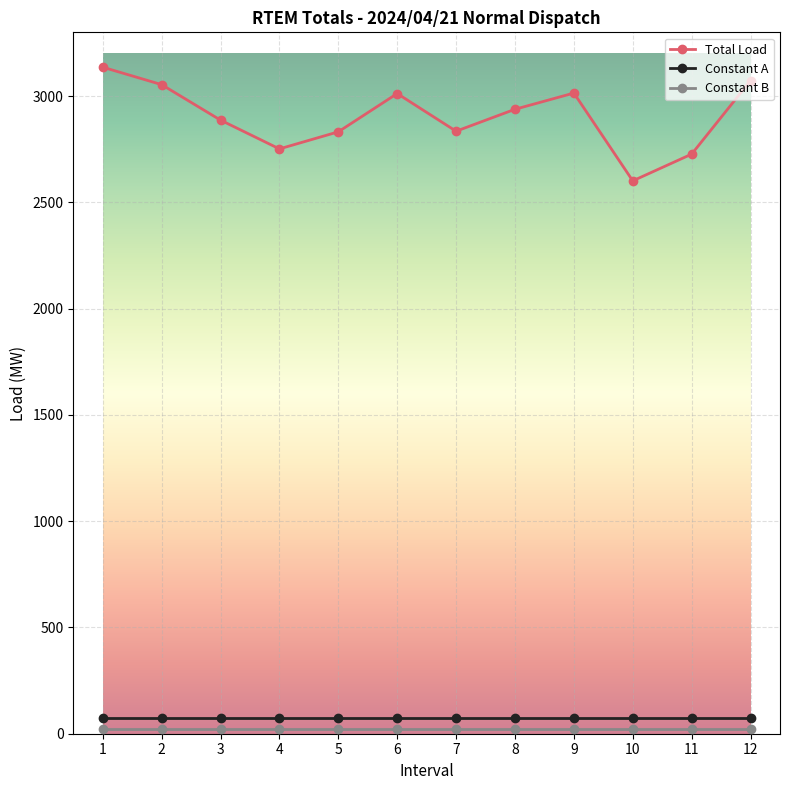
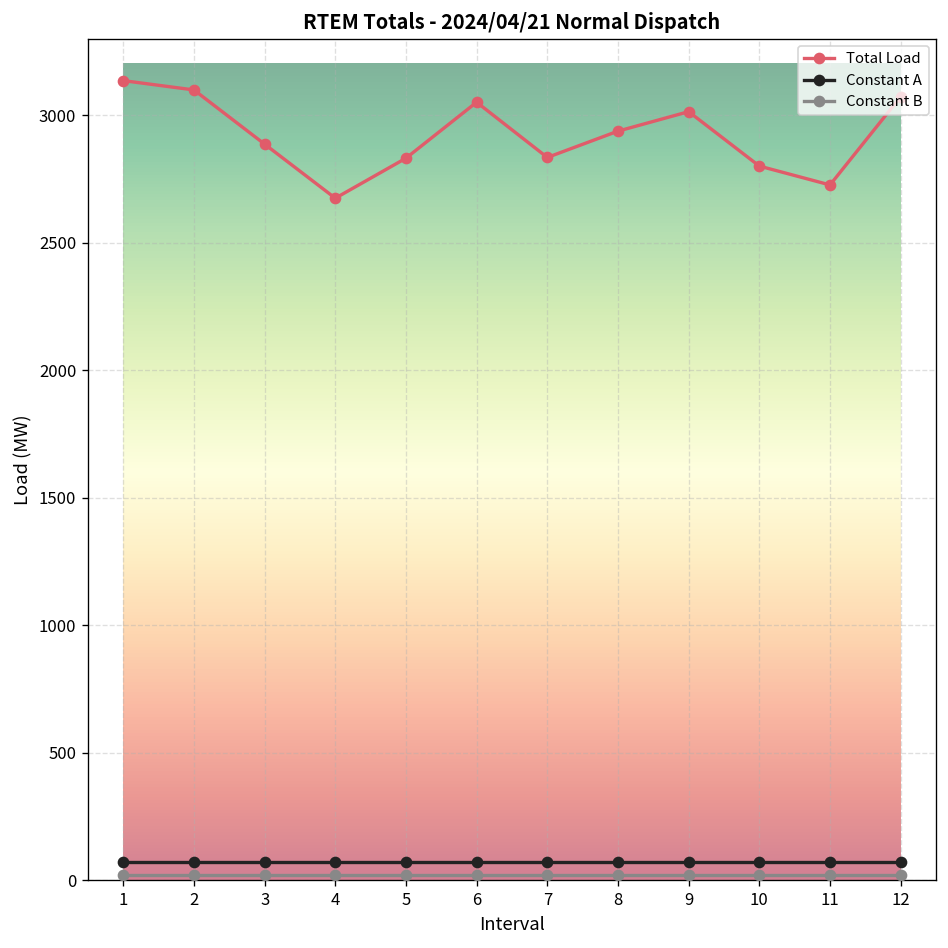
Total Load, 2: 3050 -> 3100
Total Load, 4: 2750 -> 2680
Total Load, 6: 3010 -> 3050
Total Load, 10: 2600 -> 2800
